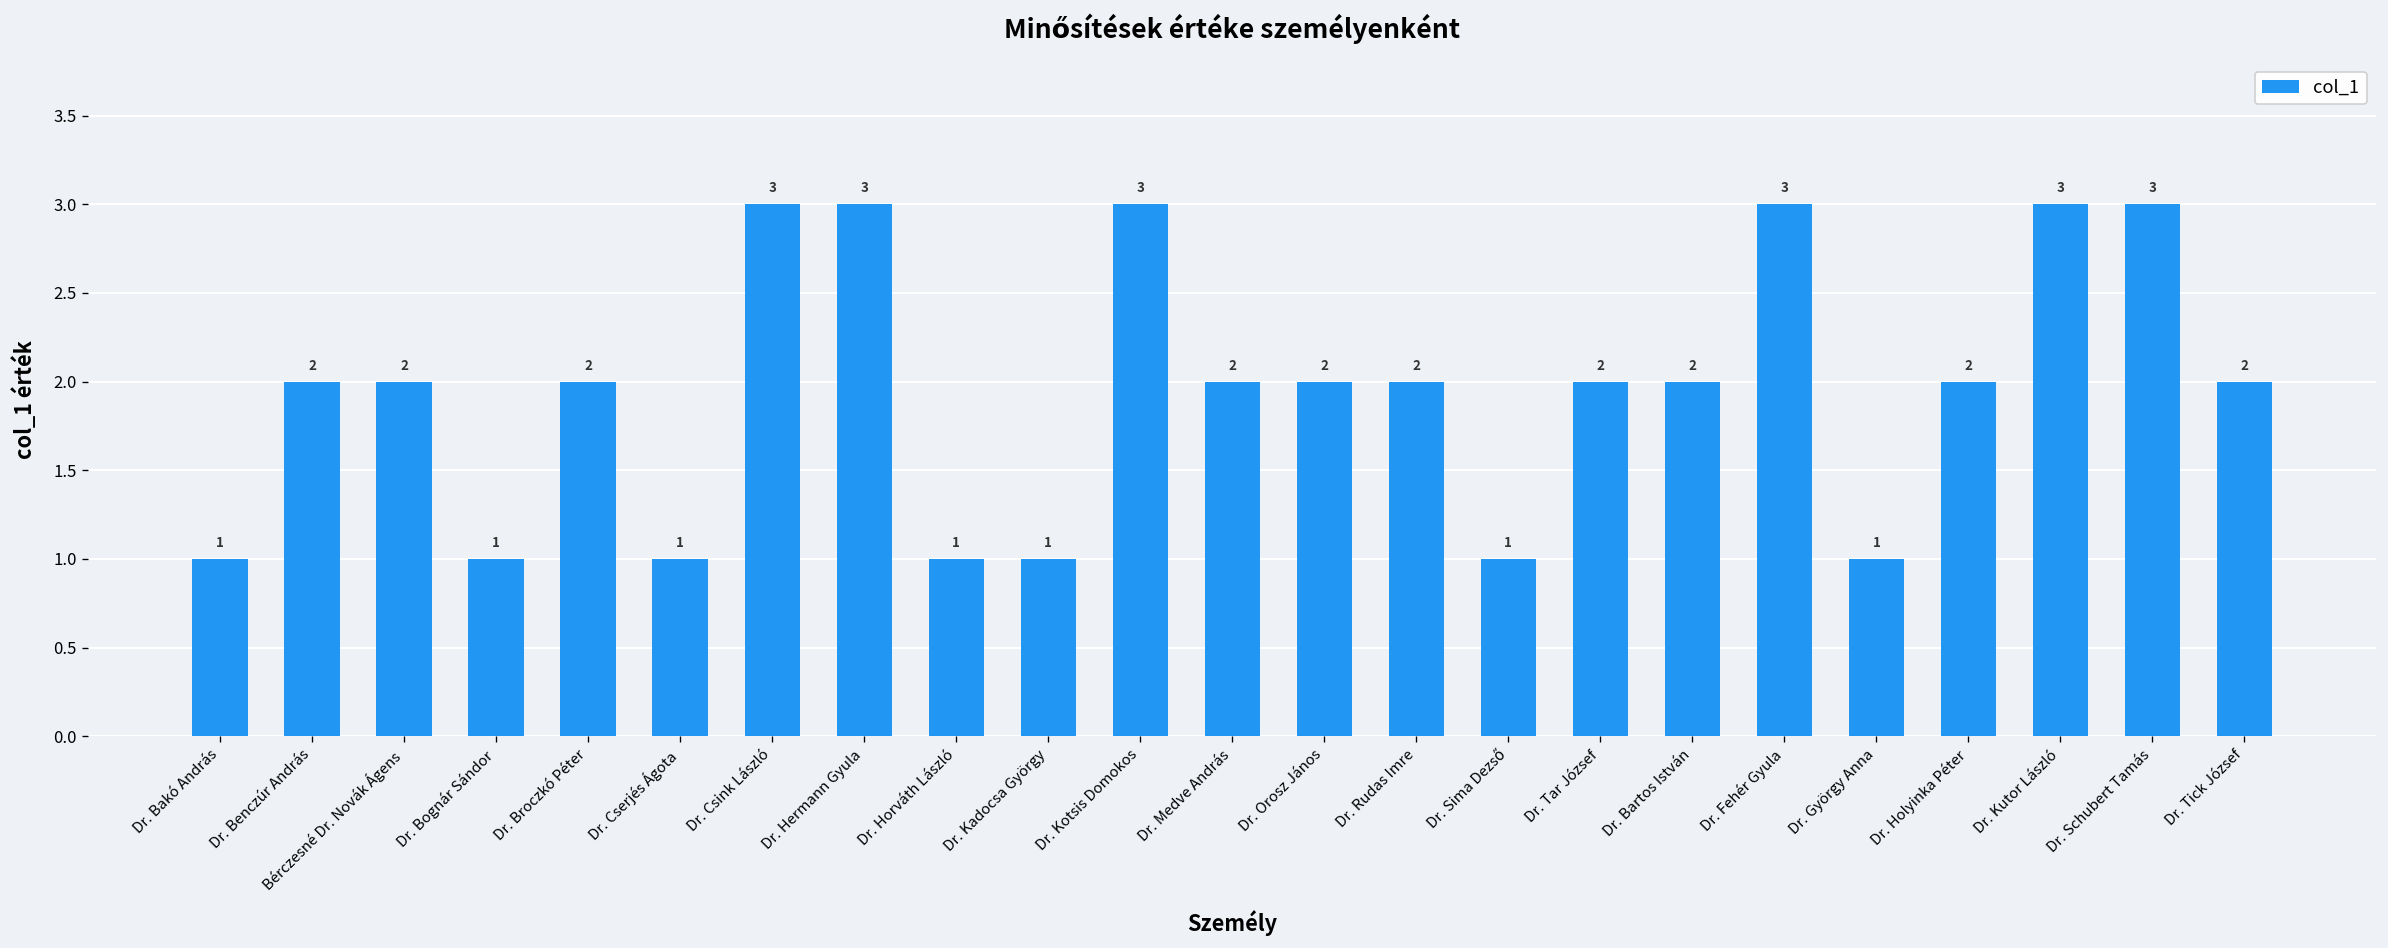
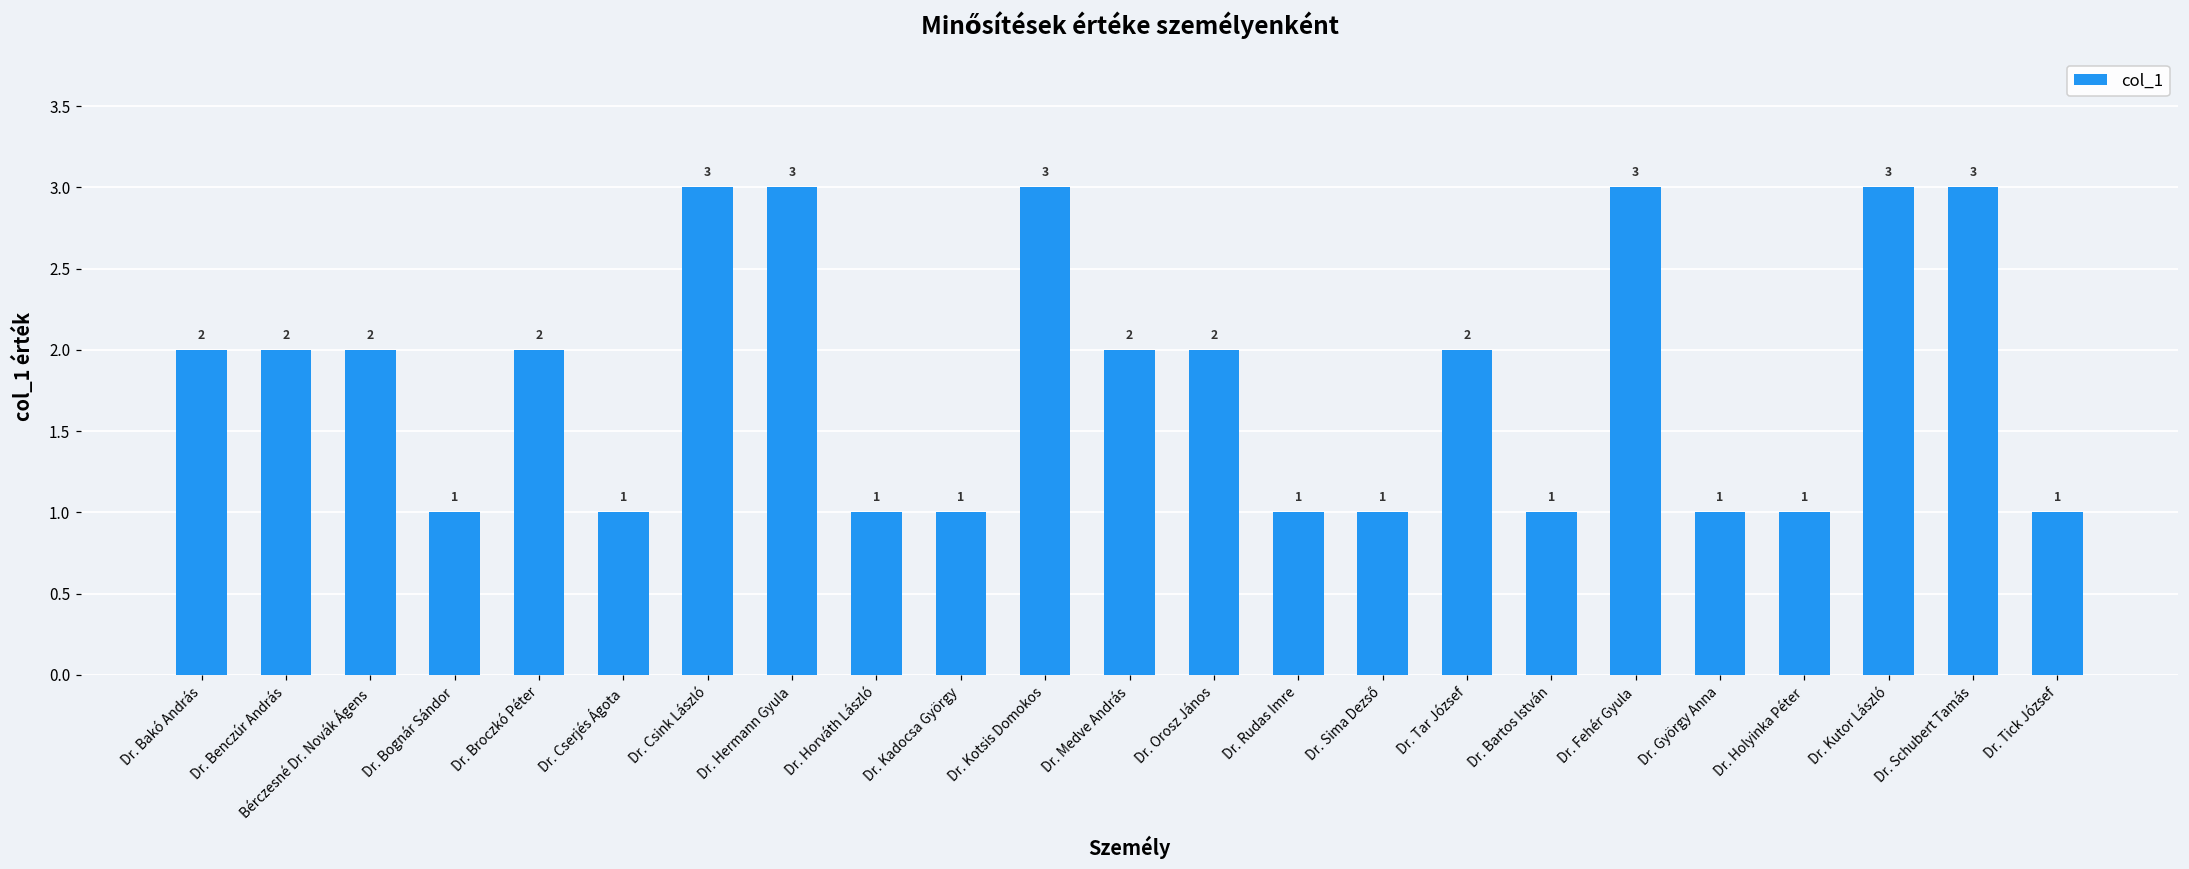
Dr. Bakó András: 1 -> 2
Dr. Rudas Imre: 2 -> 1
Dr. Bartos István: 2 -> 1
Dr. Holyinka Péter: 2 -> 1
Dr. Tick József: 2 -> 1
